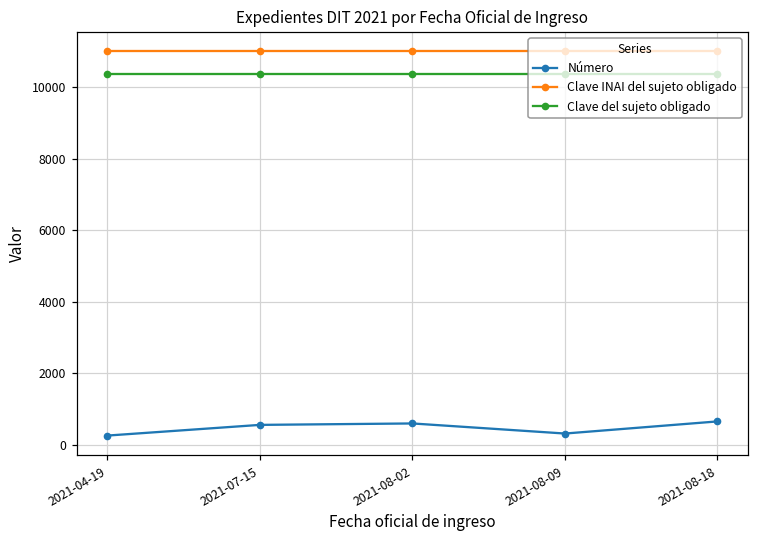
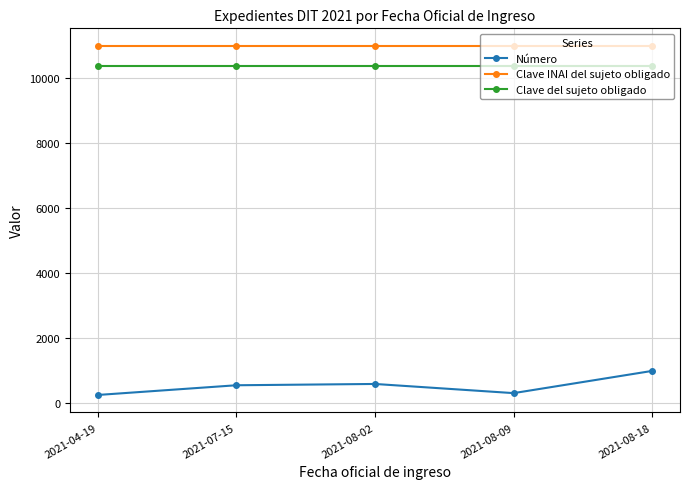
Número, 2021-08-18: 700 -> 1000
